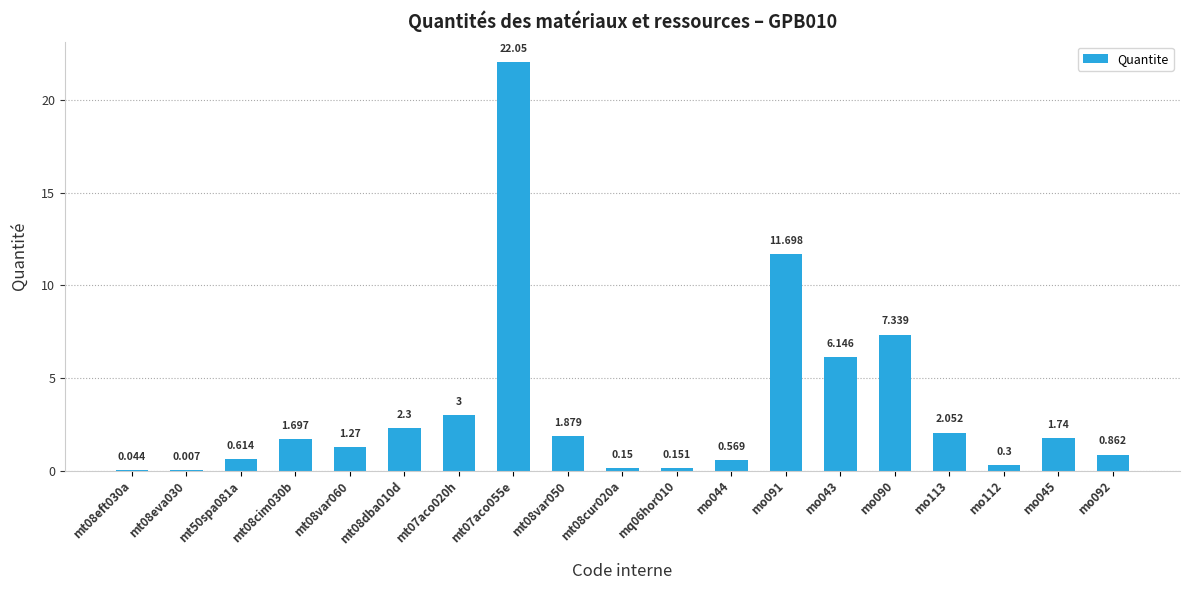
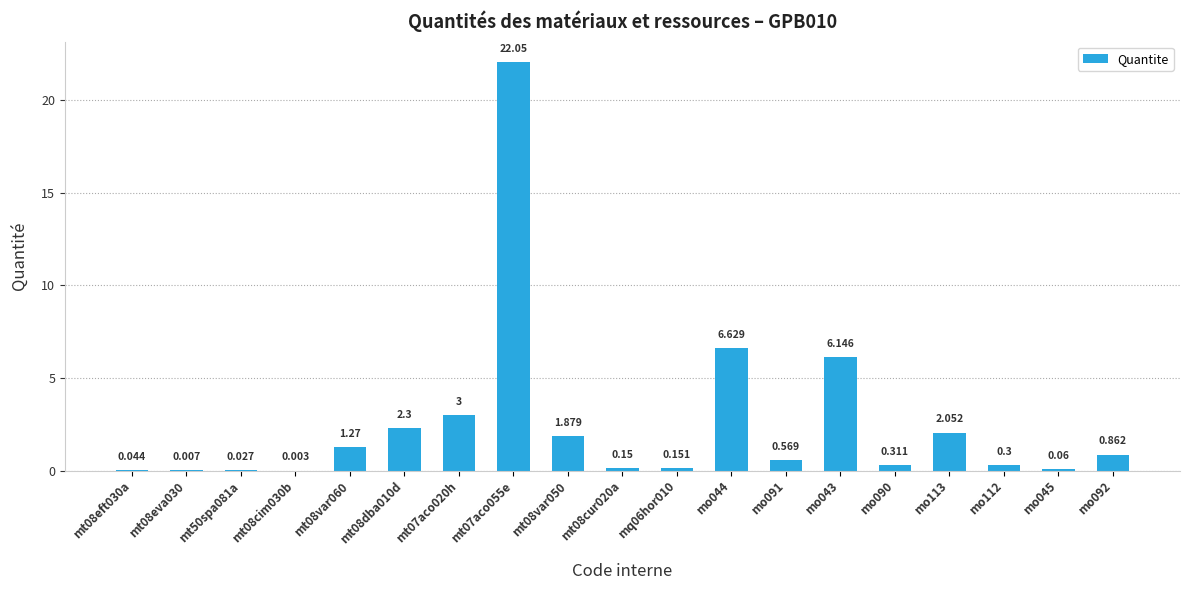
mt50spa081a: 0.614 -> 0.027
mt08cim030b: 1.697 -> 0.003
mo044: 0.569 -> 6.629
mo091: 11.698 -> 0.569
mo090: 7.339 -> 0.311
mo045: 1.74 -> 0.06
